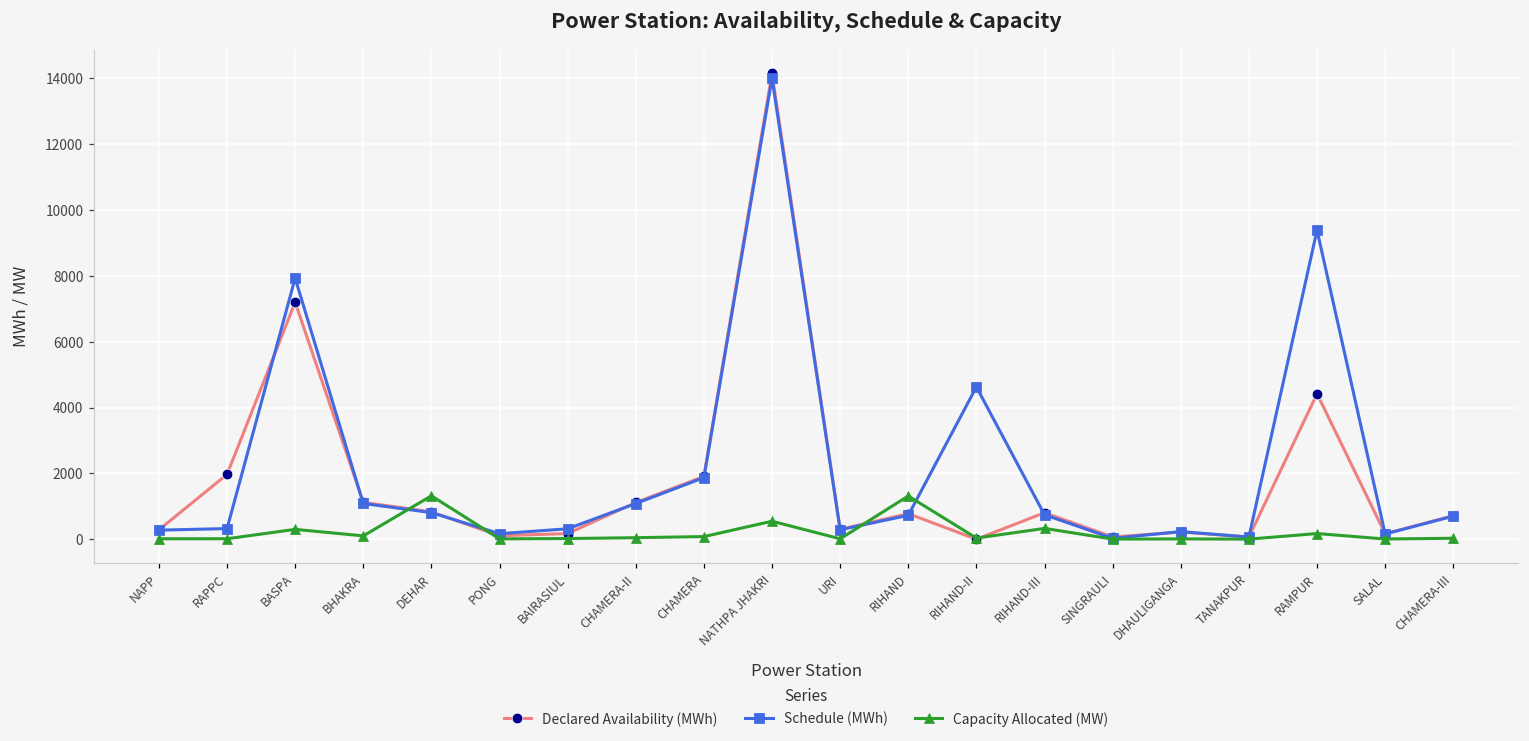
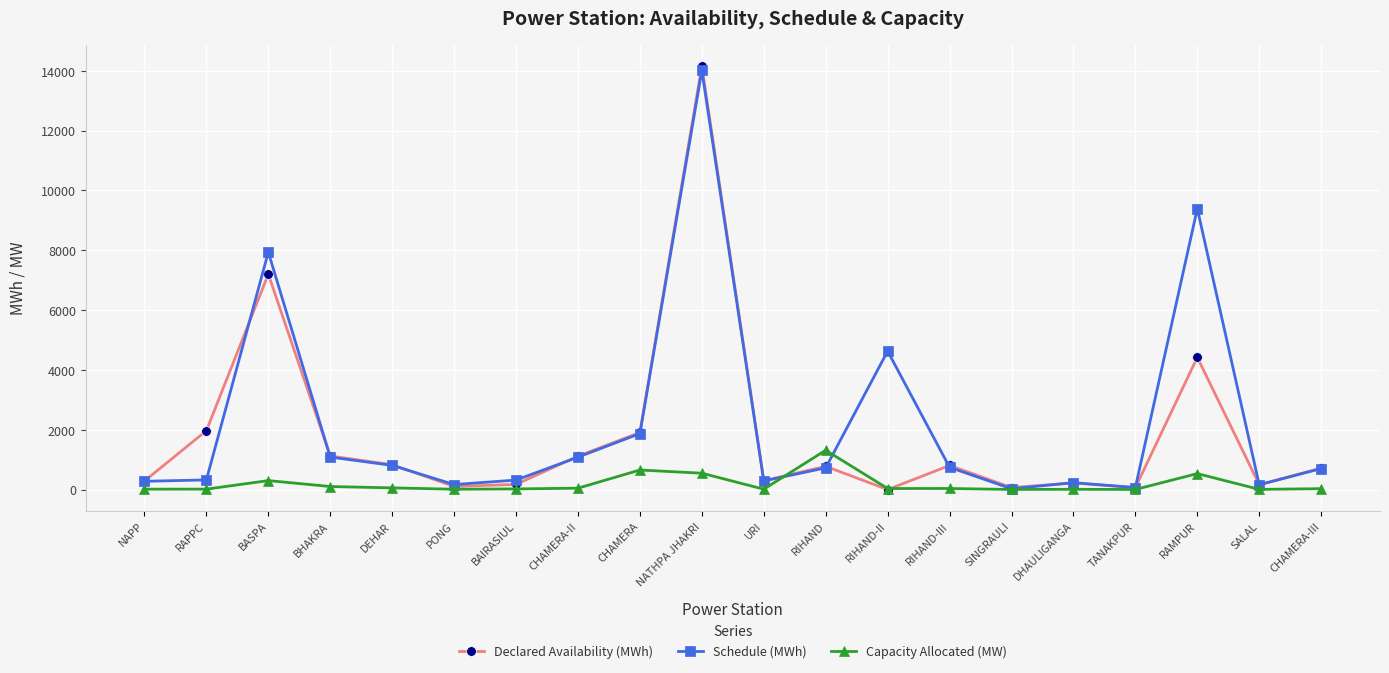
Capacity Allocated (MW), DEHAR: 1300 -> 100
Capacity Allocated (MW), CHAMERA: 100 -> 700
Capacity Allocated (MW), RIHAND-III: 300 -> 0
Capacity Allocated (MW), RAMPUR: 200 -> 500
